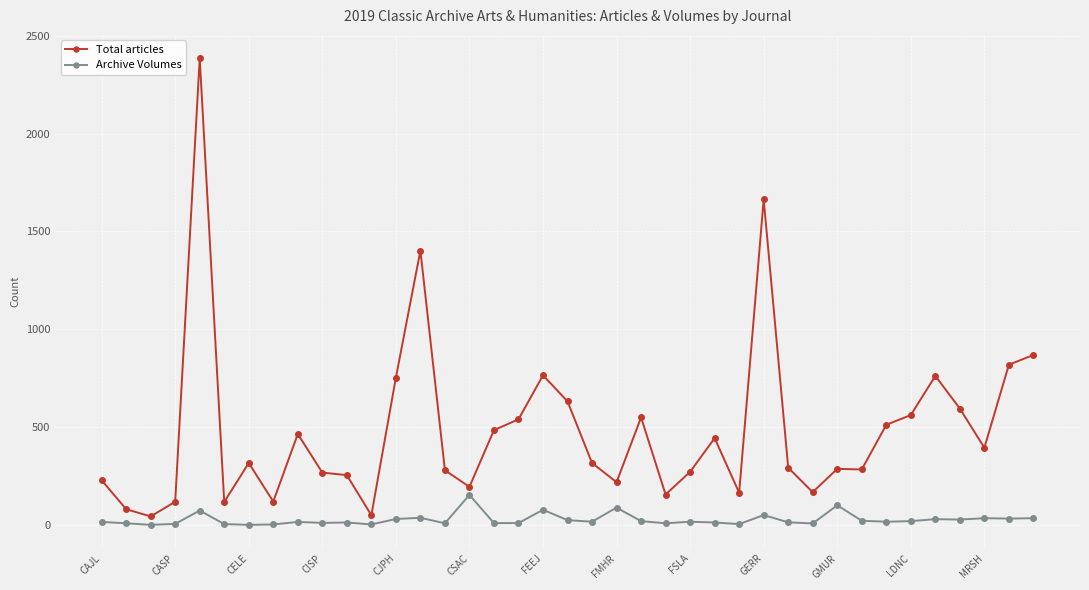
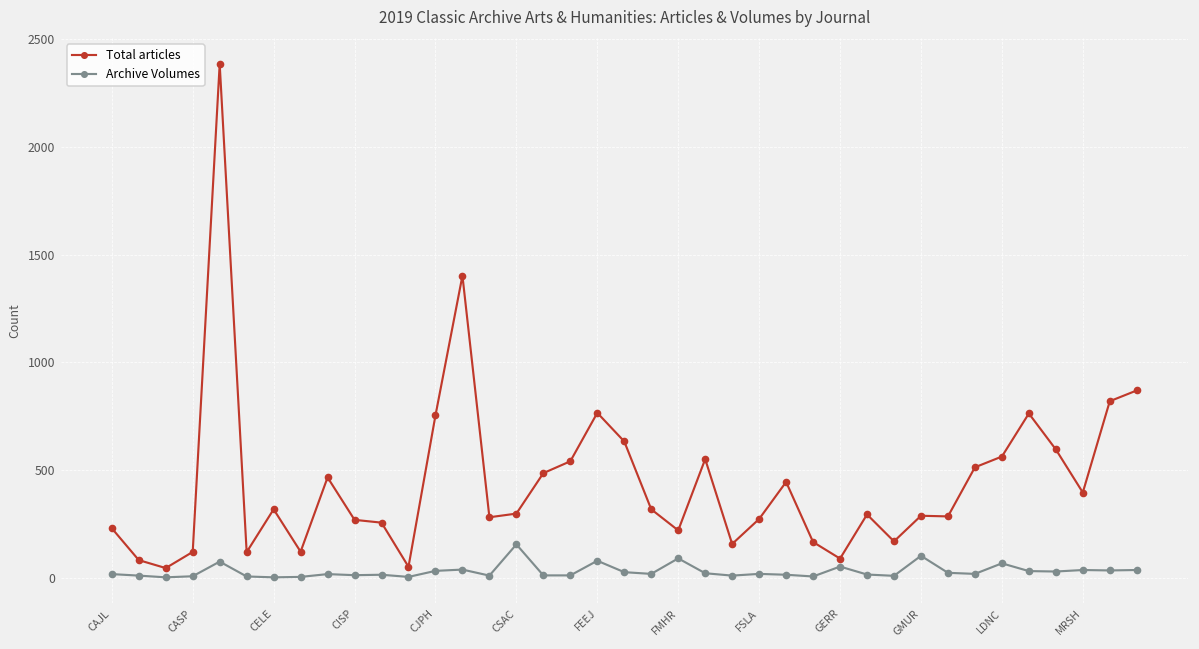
Total articles, CSAC: 200 -> 300
Total articles, GERR: 1660 -> 90
Archive Volumes, LDNC: 20 -> 70
